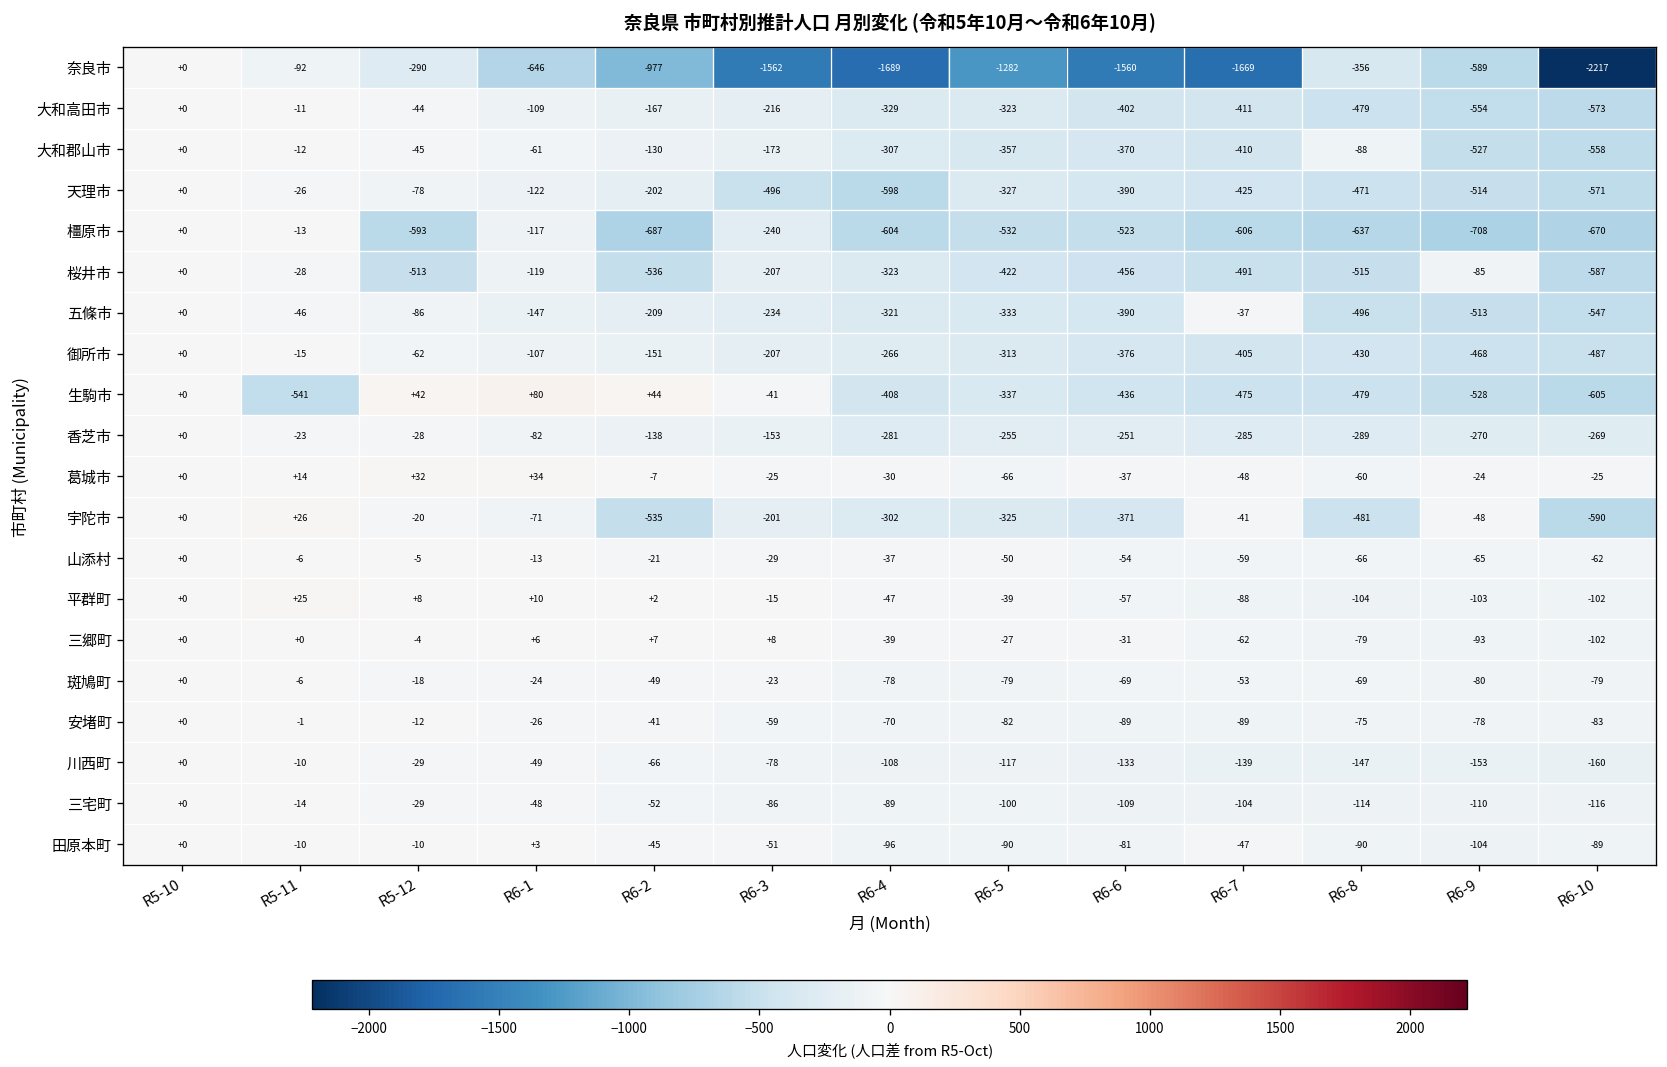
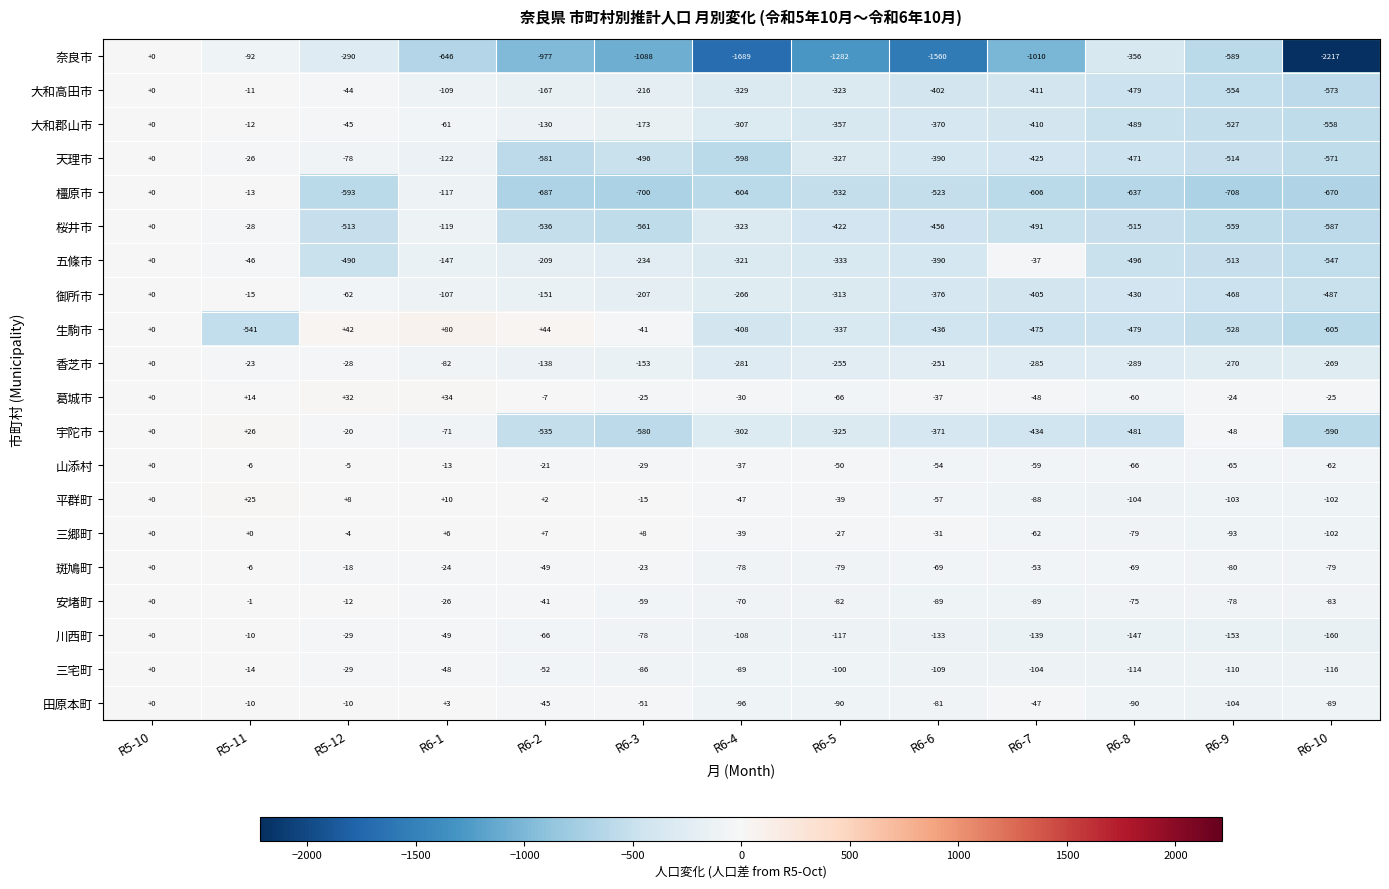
奈良市, R6-3: -1562 -> -1088
奈良市, R6-7: -1669 -> -1010
大和郡山市, R6-8: -88 -> -489
天理市, R6-2: -202 -> -581
橿原市, R6-3: -240 -> -700
桜井市, R6-3: -207 -> -561
桜井市, R6-9: -85 -> -559
五條市, R5-12: -86 -> -490
宇陀市, R6-3: -201 -> -580
宇陀市, R6-7: -41 -> -434
